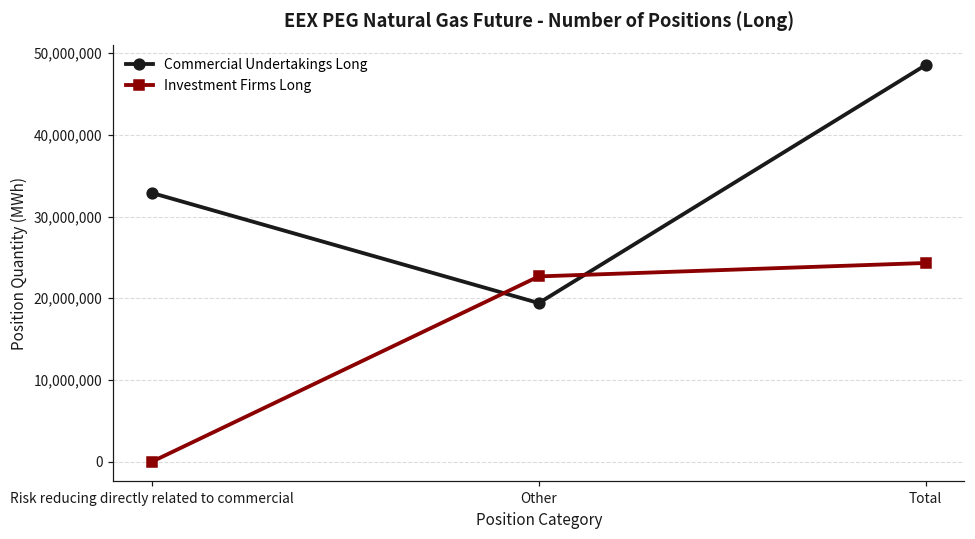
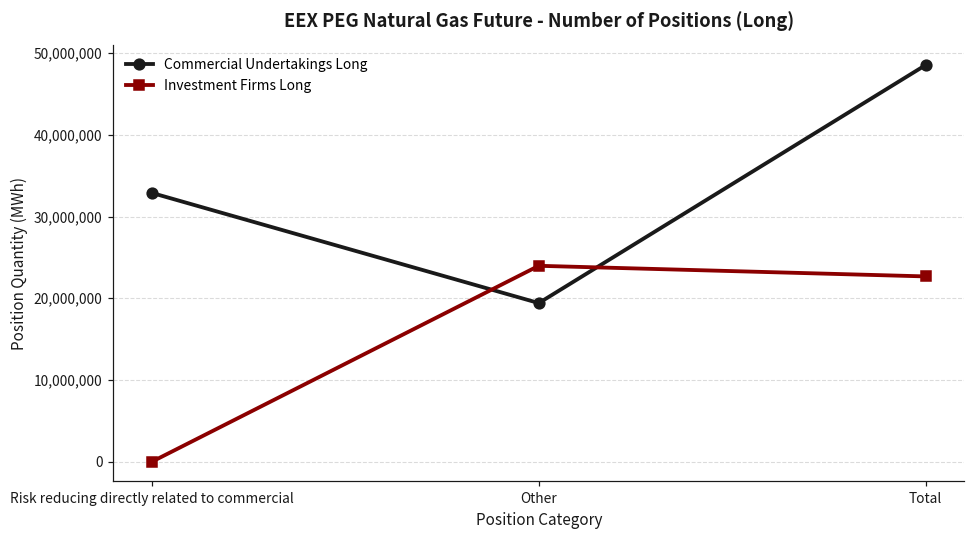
Investment Firms Long, Other: 23,000,000 -> 24,000,000
Investment Firms Long, Total: 24,000,000 -> 23,000,000
